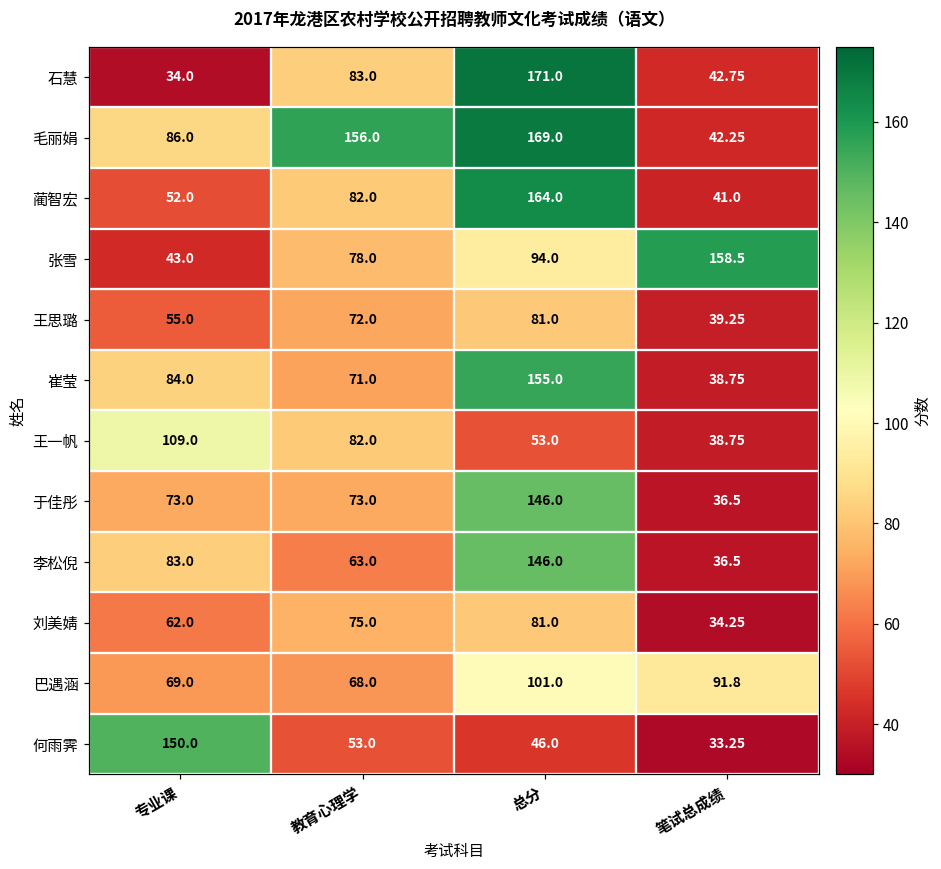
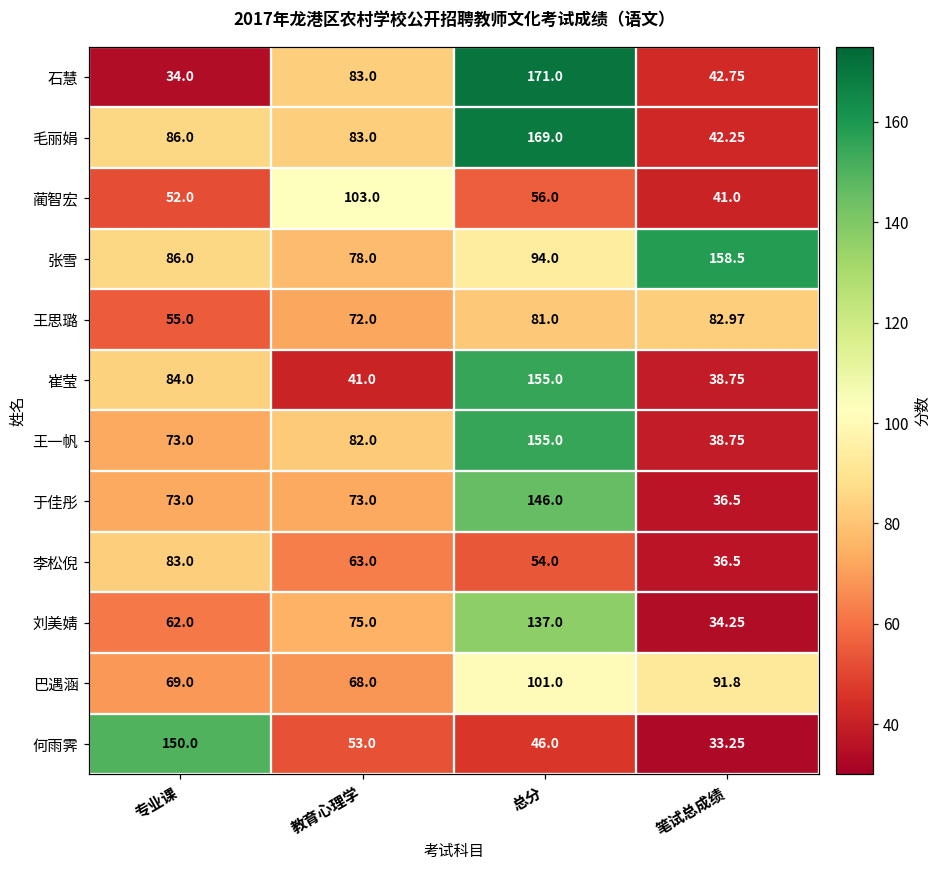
毛丽娟, 教育心理学: 156.0 -> 83.0
蔺智宏, 教育心理学: 82.0 -> 103.0
蔺智宏, 总分: 164.0 -> 56.0
张雪, 专业课: 43.0 -> 86.0
王思璐, 笔试总成绩: 39.25 -> 82.97
崔莹, 教育心理学: 71.0 -> 41.0
王一帆, 专业课: 109.0 -> 73.0
王一帆, 总分: 53.0 -> 155.0
李松倪, 总分: 146.0 -> 54.0
刘美婧, 总分: 81.0 -> 137.0
